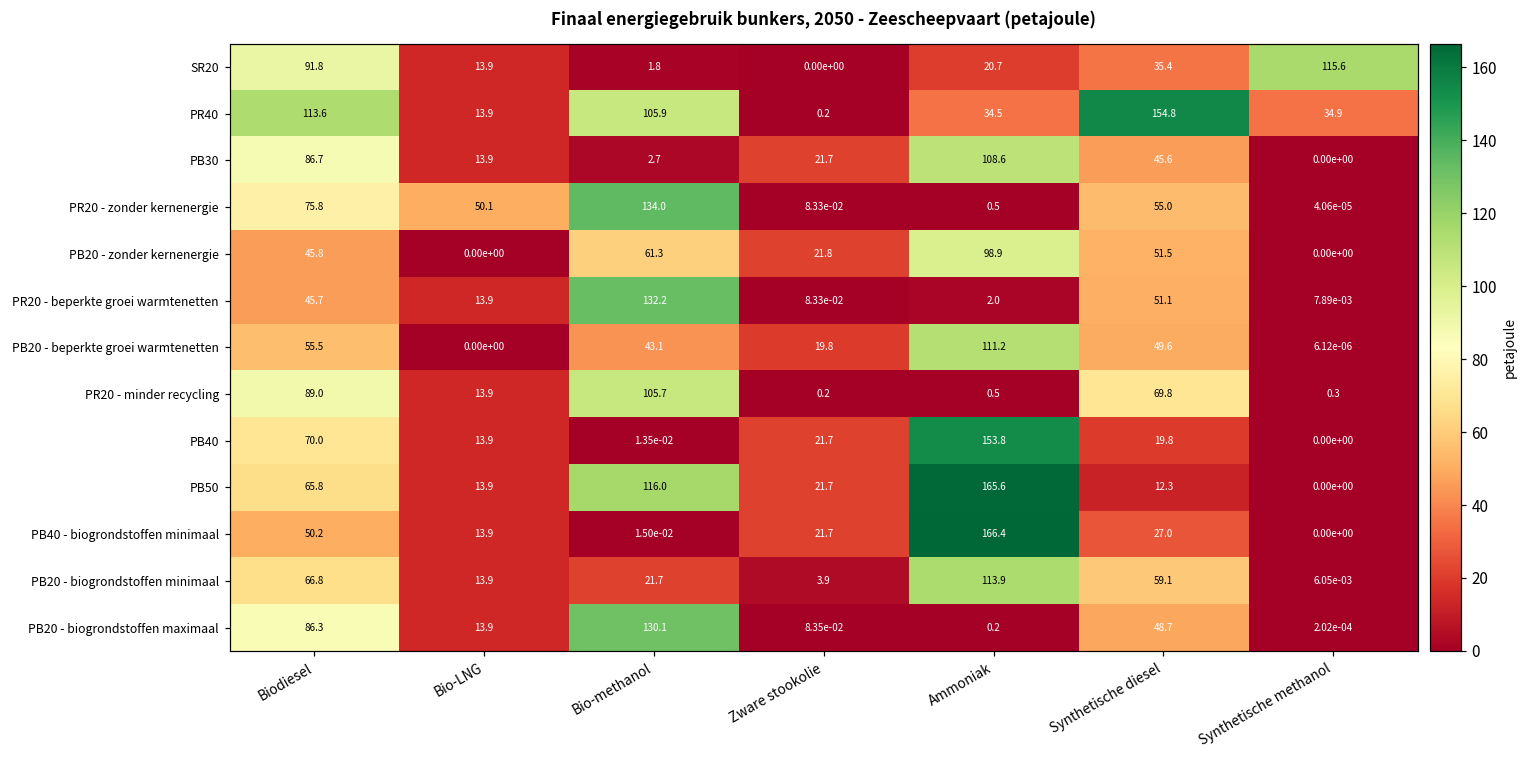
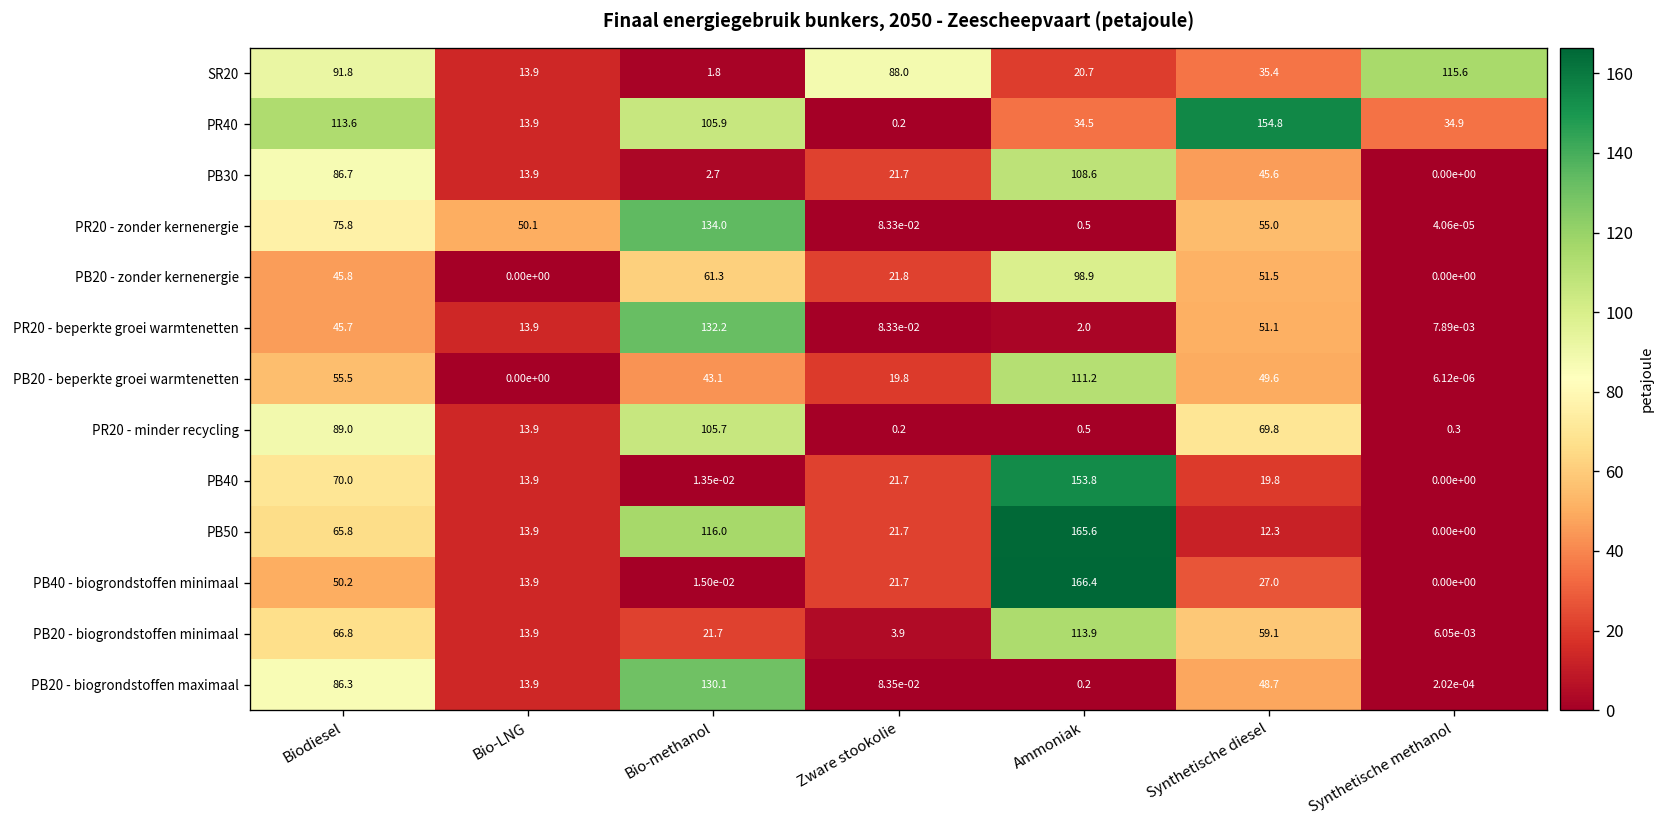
SR20, Zware stookolie: 0.00e+00 -> 88.0
